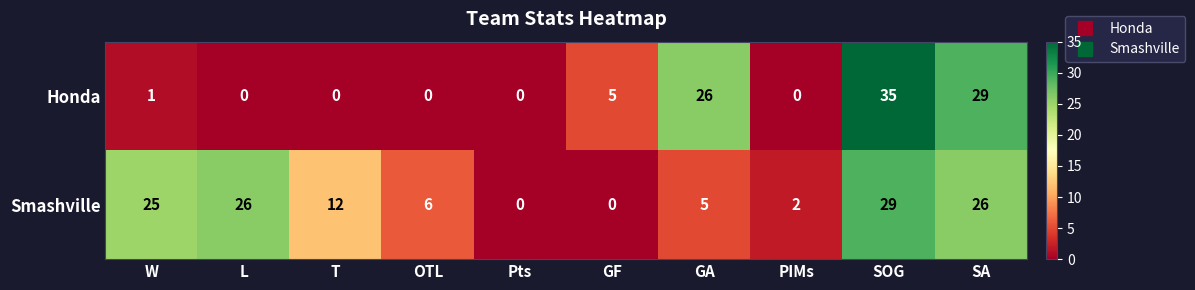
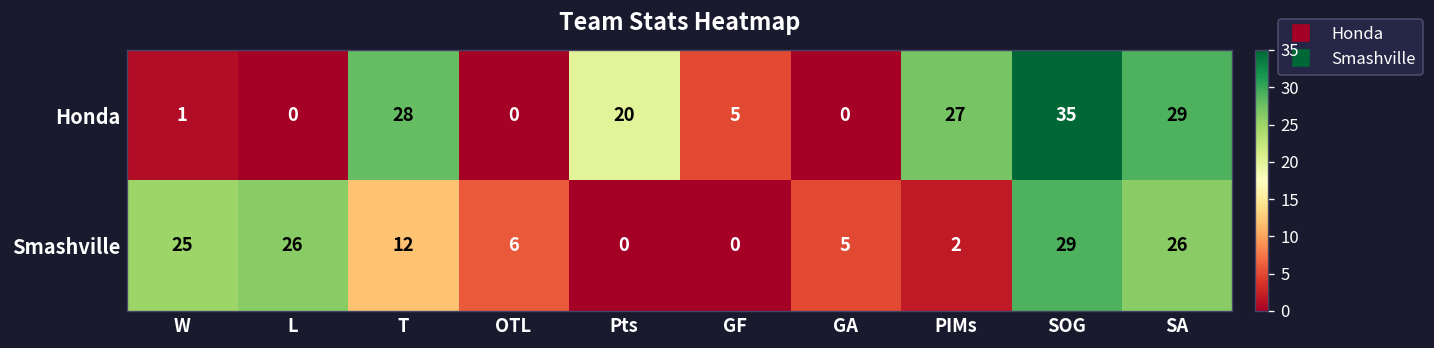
Honda, T: 0 -> 28
Honda, Pts: 0 -> 20
Honda, GA: 26 -> 0
Honda, PIMs: 0 -> 27
